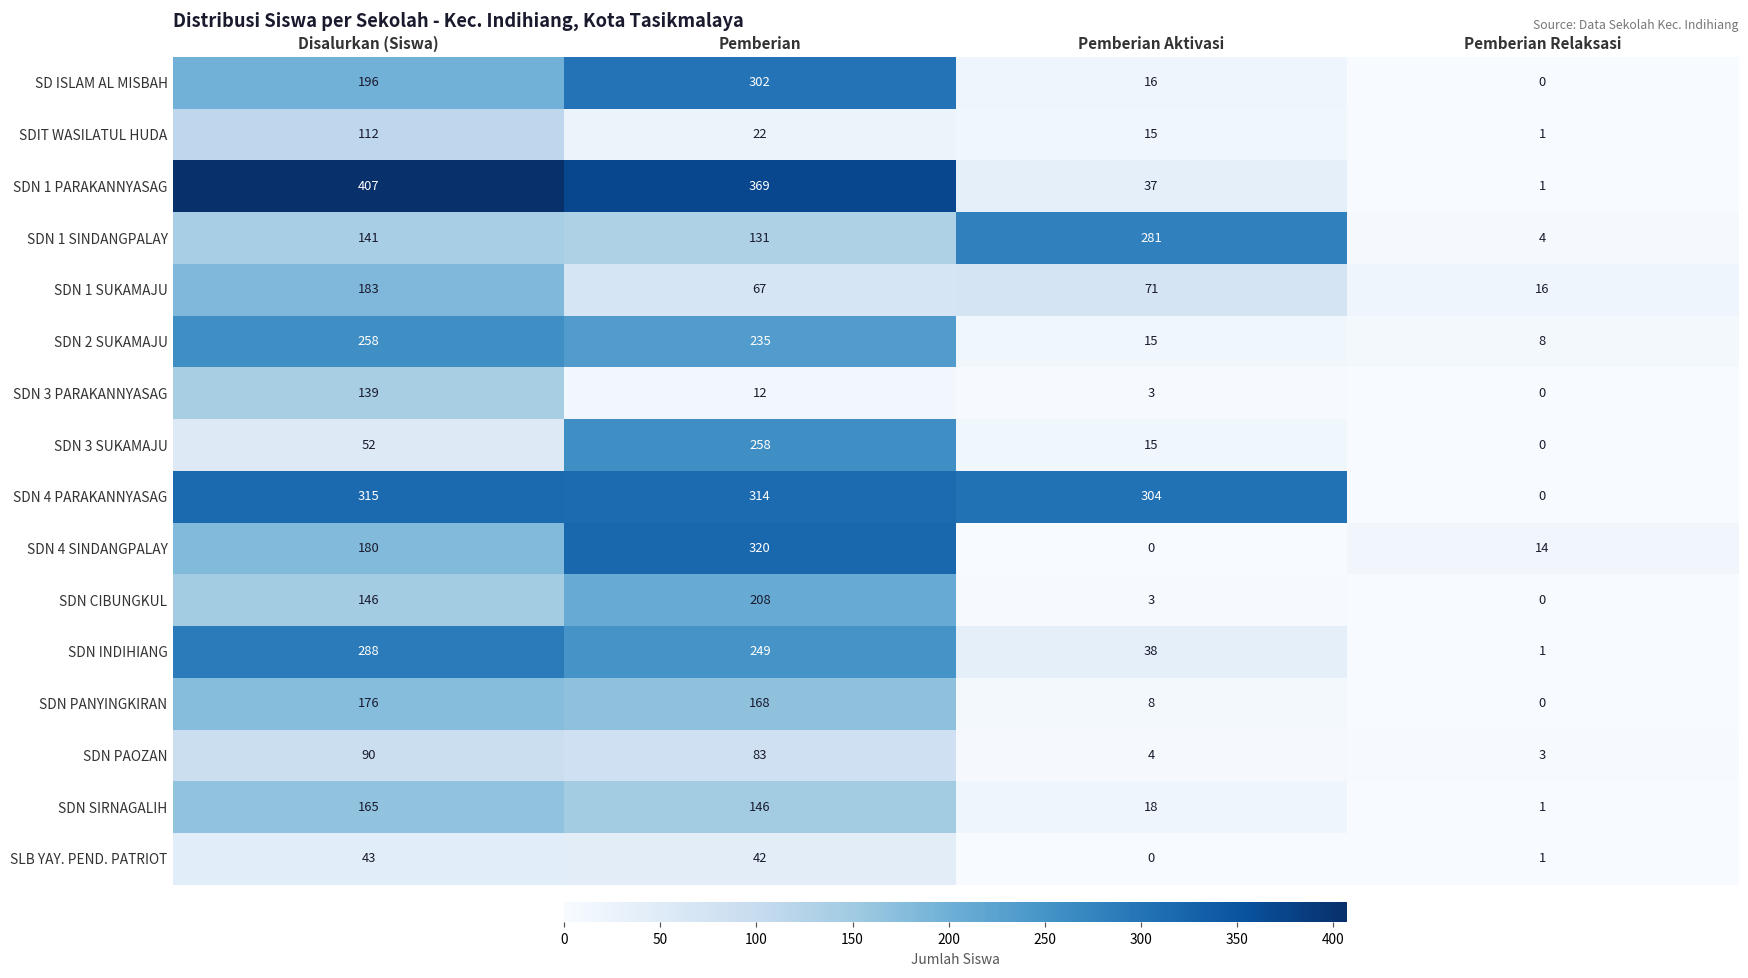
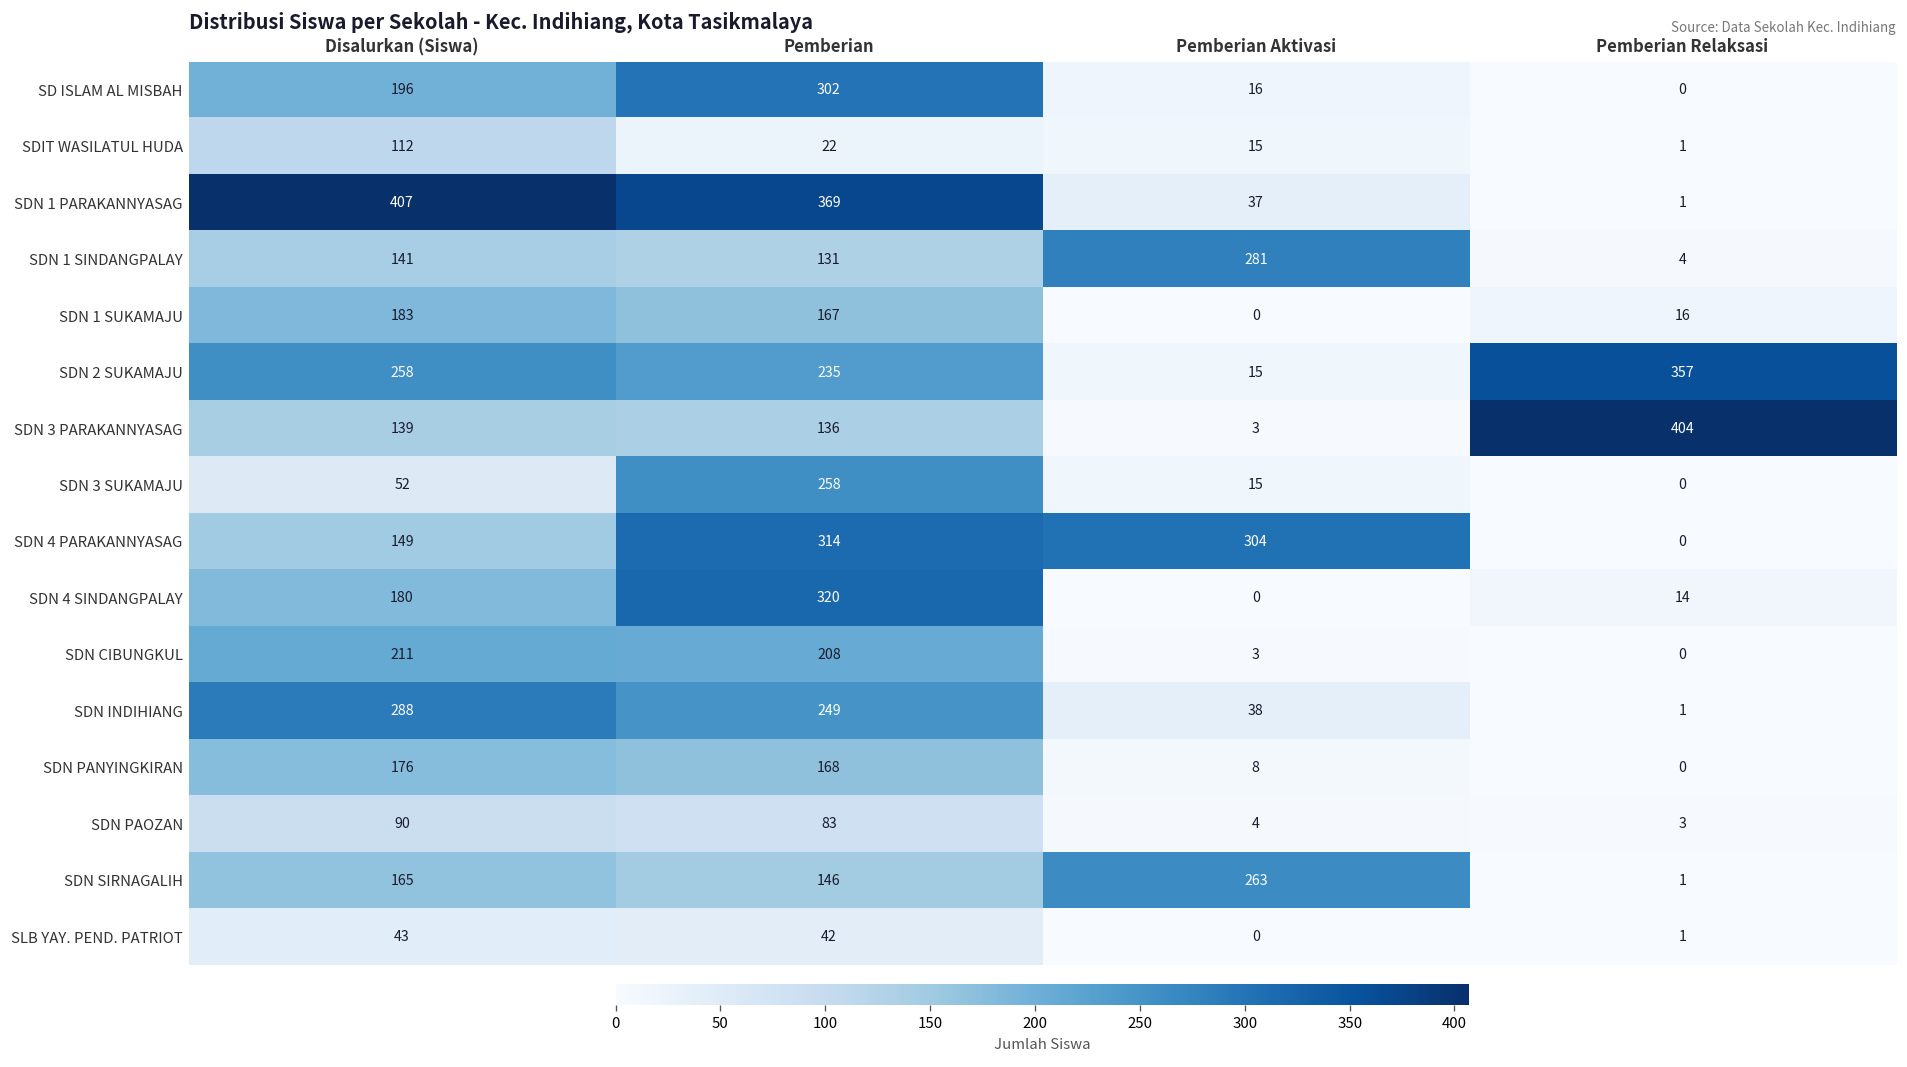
SDN 1 SUKAMAJU, Pemberian: 67 -> 167
SDN 1 SUKAMAJU, Pemberian Aktivasi: 71 -> 0
SDN 2 SUKAMAJU, Pemberian Relaksasi: 8 -> 357
SDN 3 PARAKANNYASAG, Pemberian: 12 -> 136
SDN 3 PARAKANNYASAG, Pemberian Relaksasi: 0 -> 404
SDN 4 PARAKANNYASAG, Disalurkan (Siswa): 315 -> 149
SDN CIBUNGKUL, Disalurkan (Siswa): 146 -> 211
SDN SIRNAGALIH, Pemberian Aktivasi: 18 -> 263
